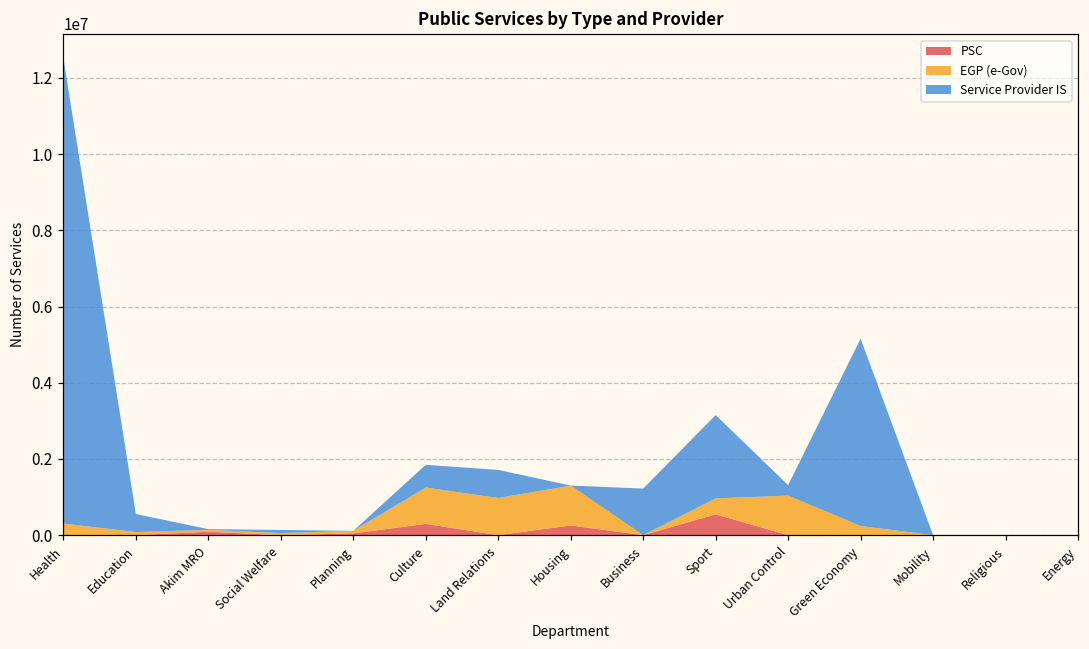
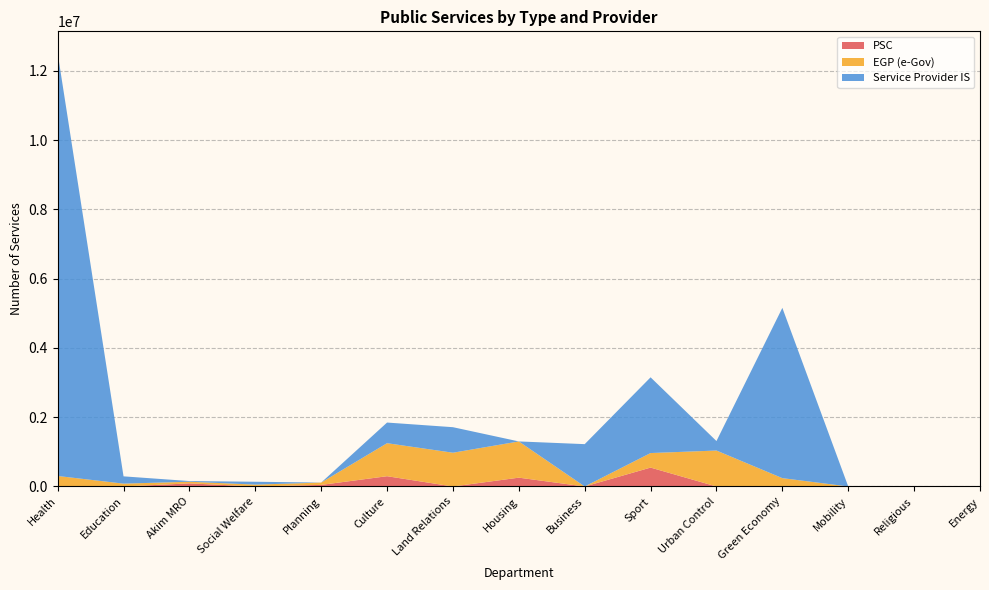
Service Provider IS, Education: 500000 -> 200000
